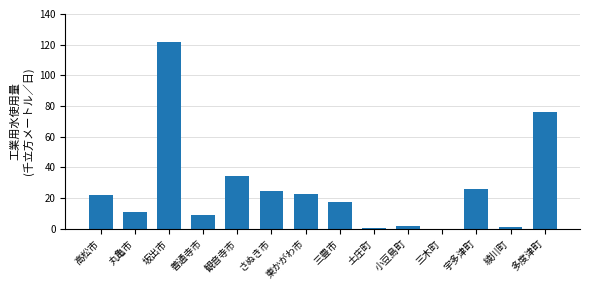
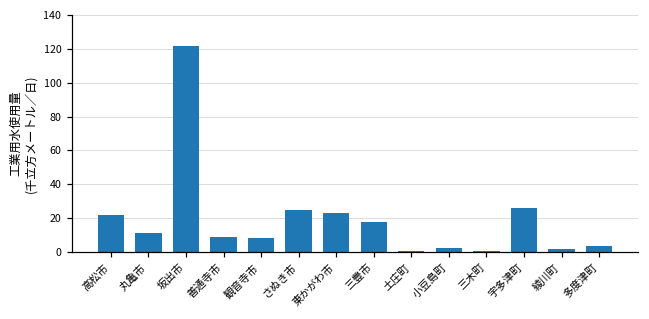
観音寺市: 34 -> 8
多度津町: 76 -> 3
